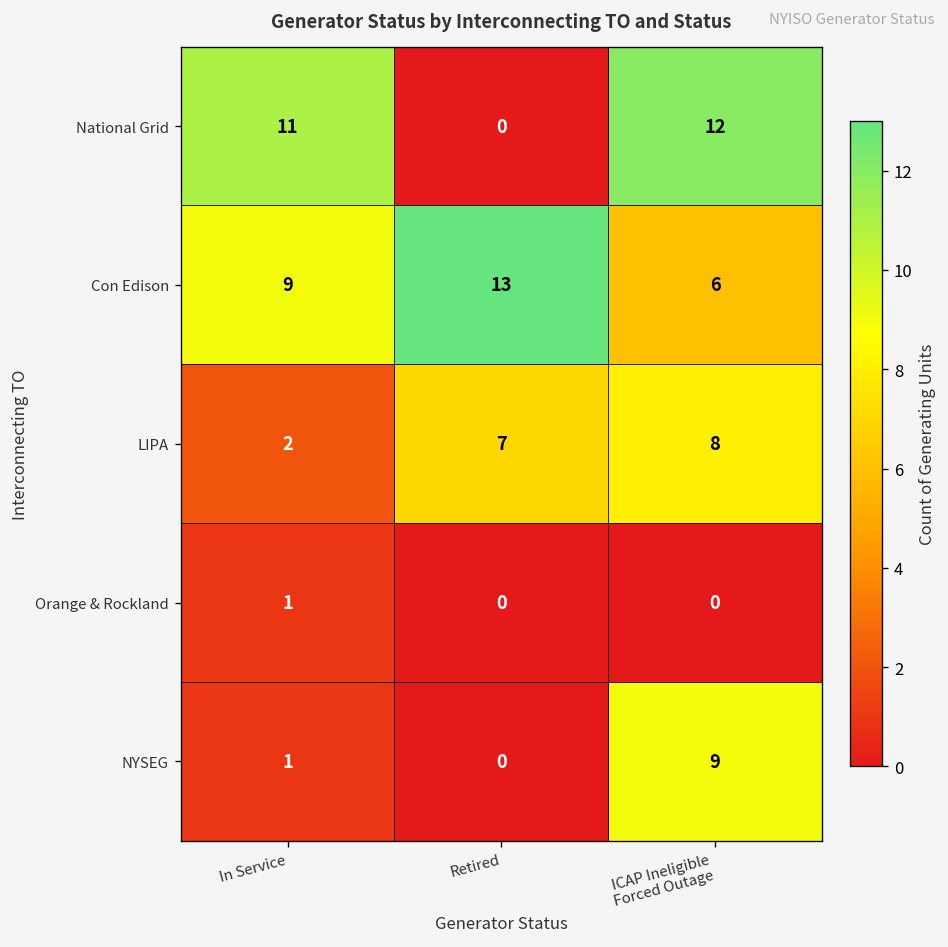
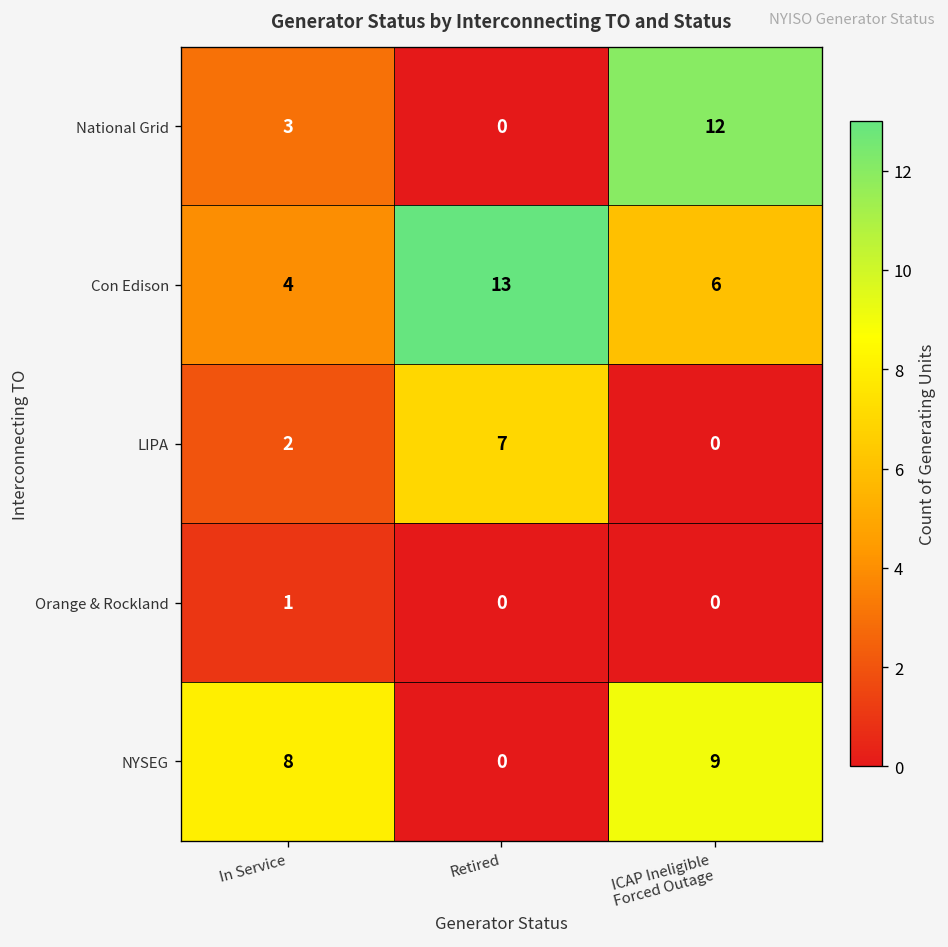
National Grid, In Service: 11 -> 3
Con Edison, In Service: 9 -> 4
LIPA, ICAP Ineligible Forced Outage: 8 -> 0
NYSEG, In Service: 1 -> 8
